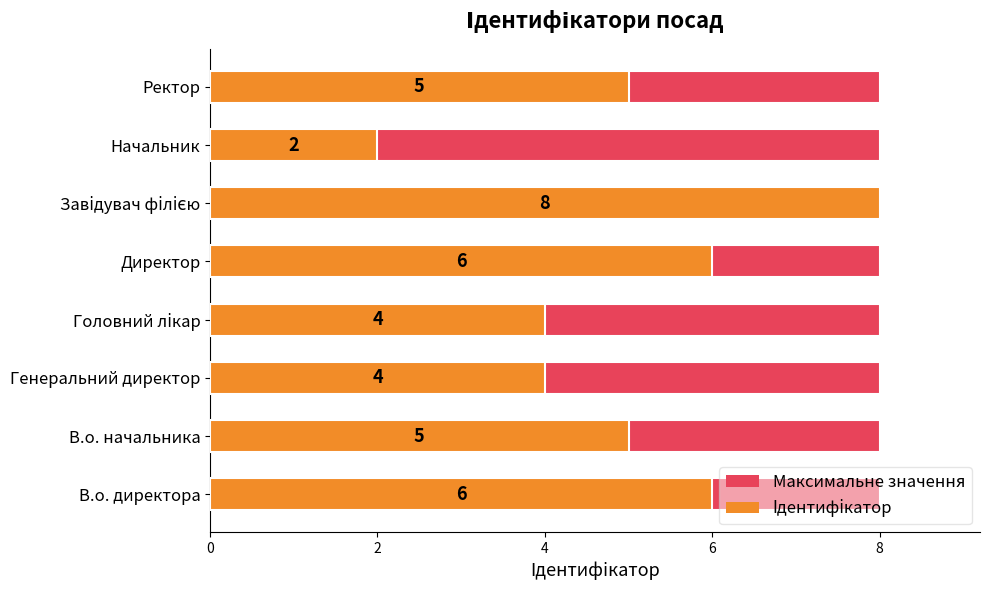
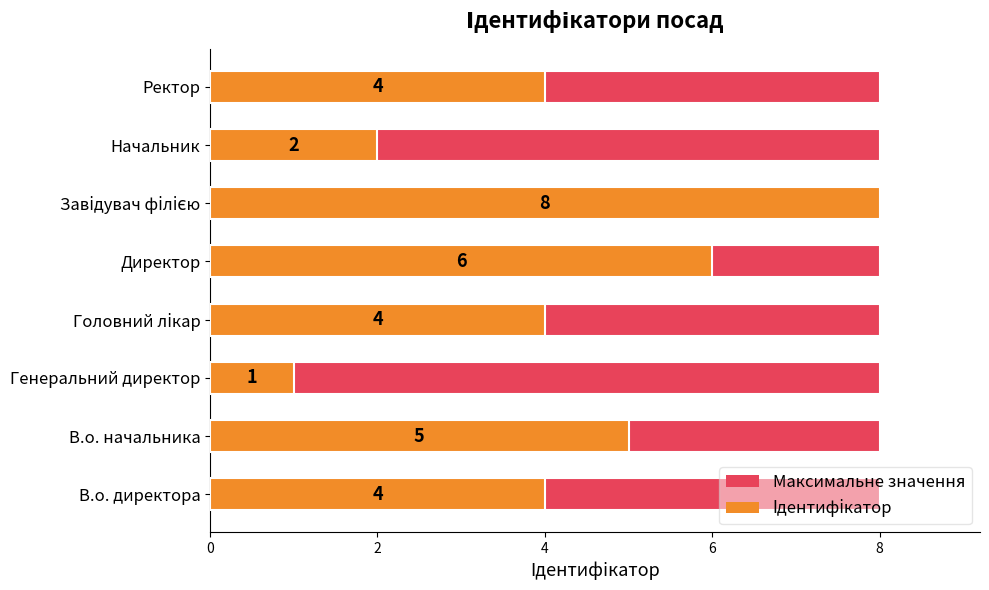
Ідентифікатор, Ректор: 5 -> 4
Ідентифікатор, Генеральний директор: 4 -> 1
Ідентифікатор, В.о. директора: 6 -> 4
